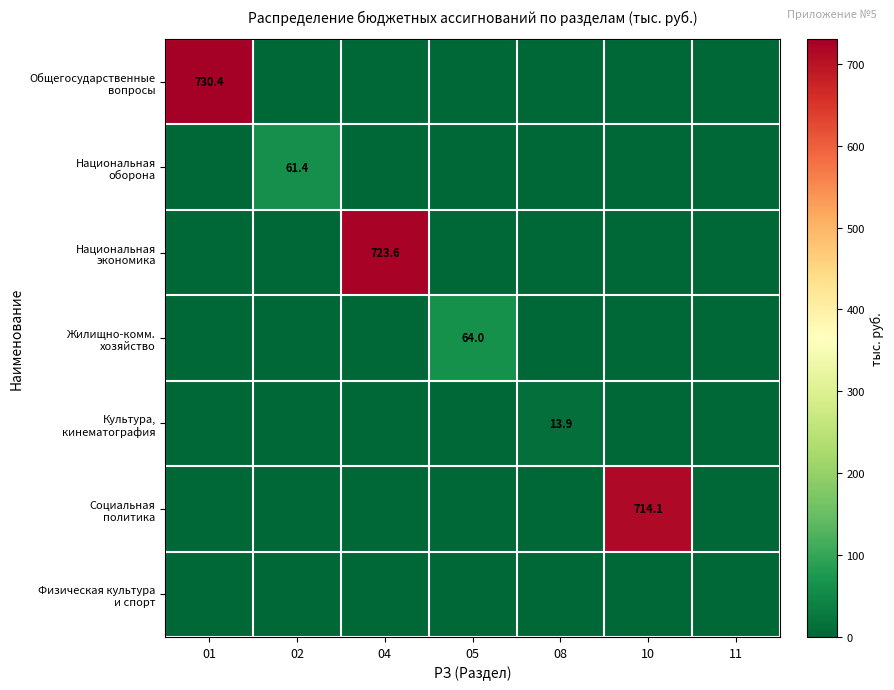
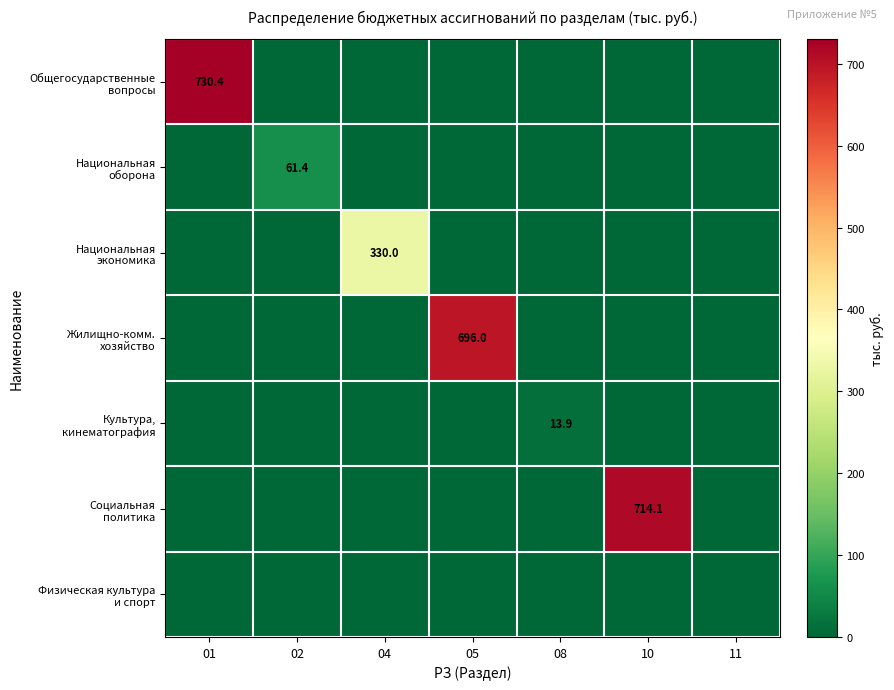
Национальная экономика, 04: 723.6 -> 330.0
Жилищно-комм. хозяйство, 05: 64.0 -> 696.0
